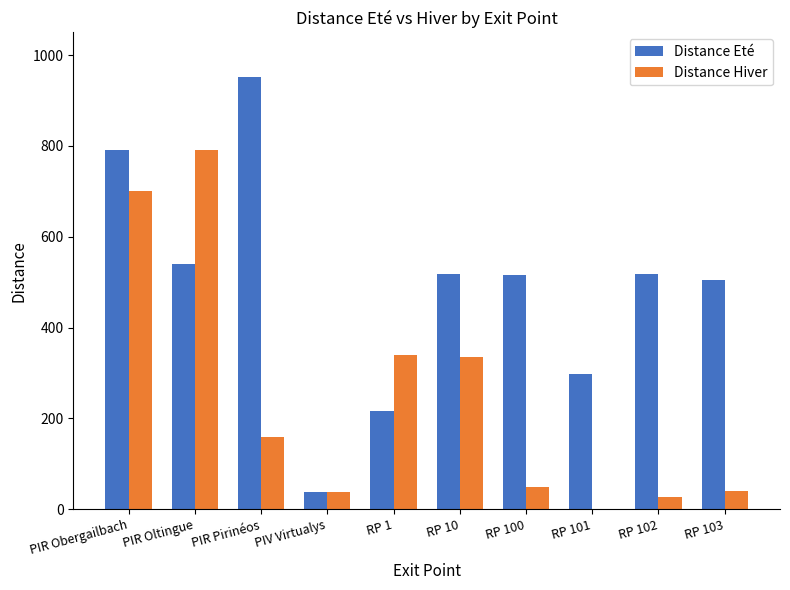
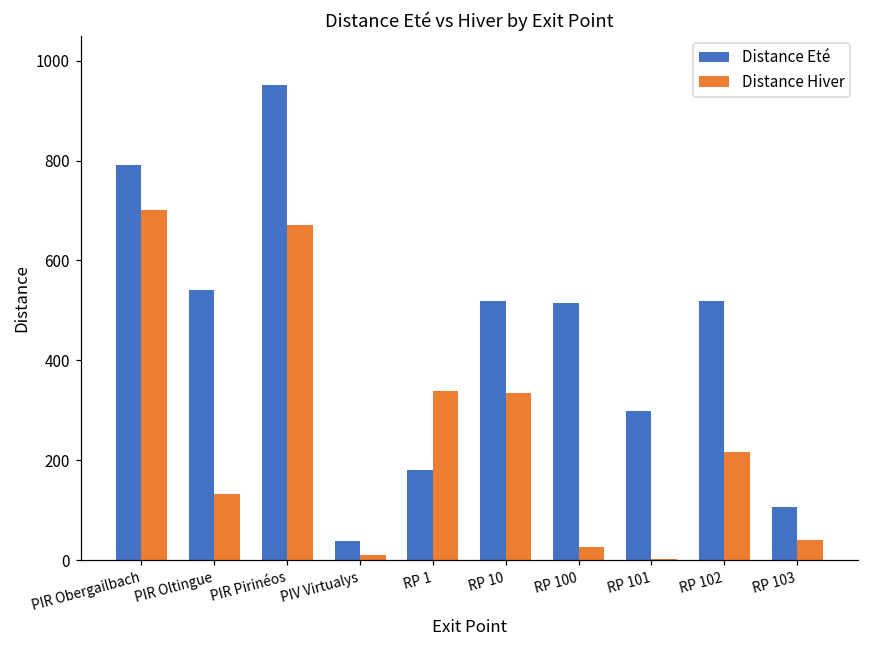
Distance Hiver, PIR Oltingue: 790 -> 130
Distance Hiver, PIR Pirinéos: 160 -> 670
Distance Hiver, PIV Virtualys: 40 -> 10
Distance Eté, RP 1: 220 -> 180
Distance Hiver, RP 100: 50 -> 30
Distance Hiver, RP 102: 30 -> 220
Distance Eté, RP 103: 500 -> 110
